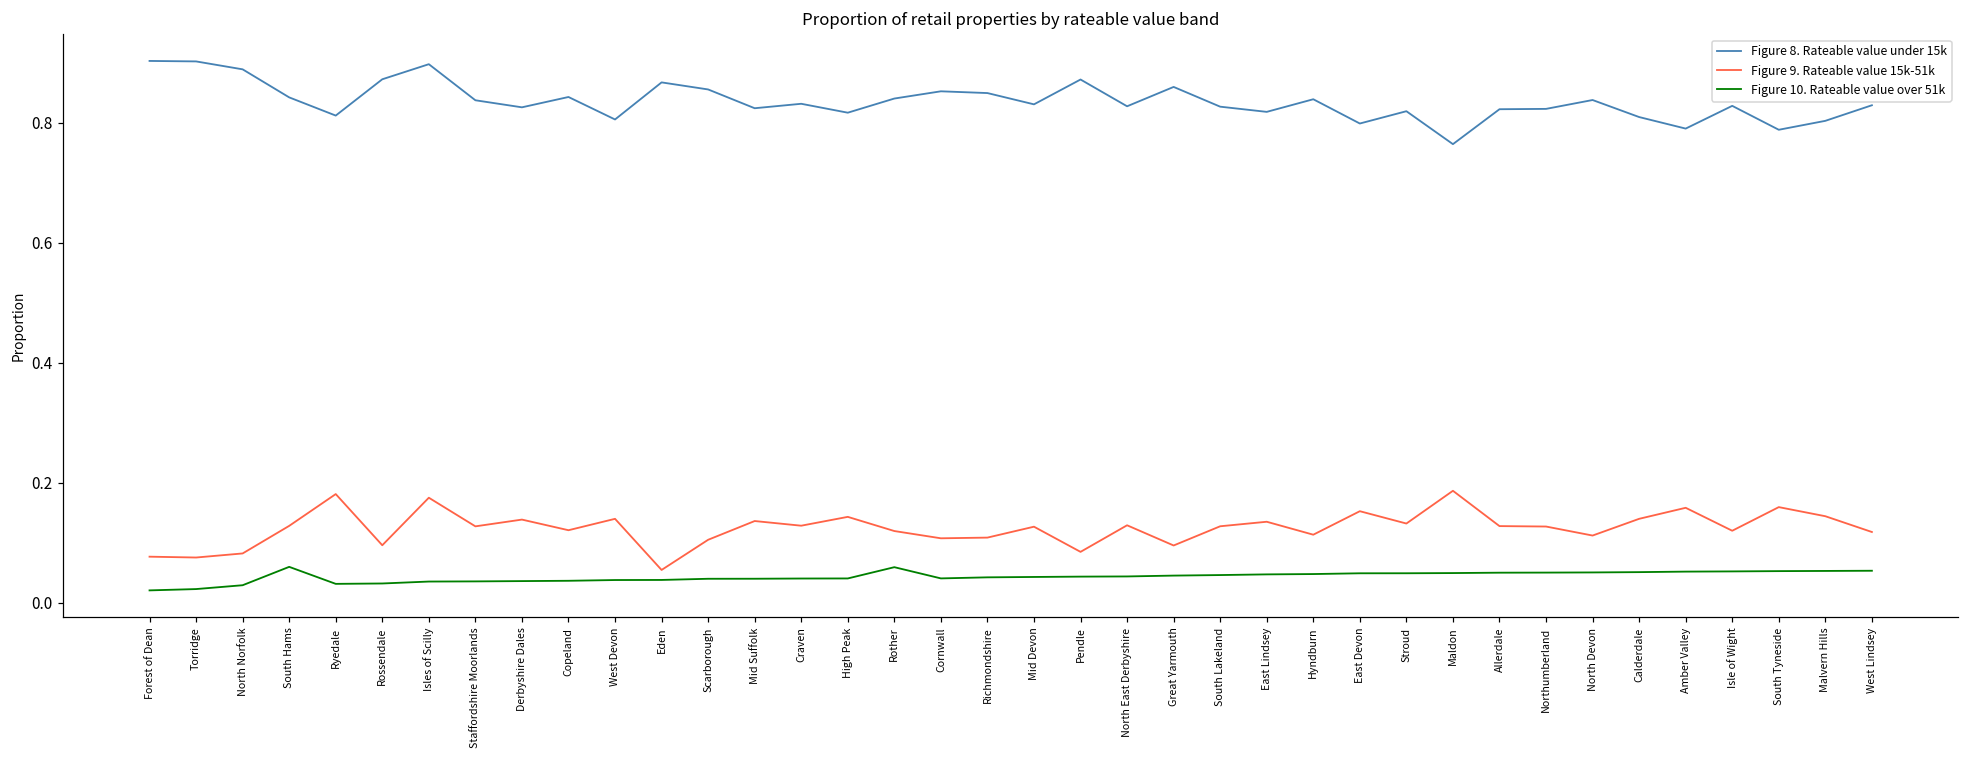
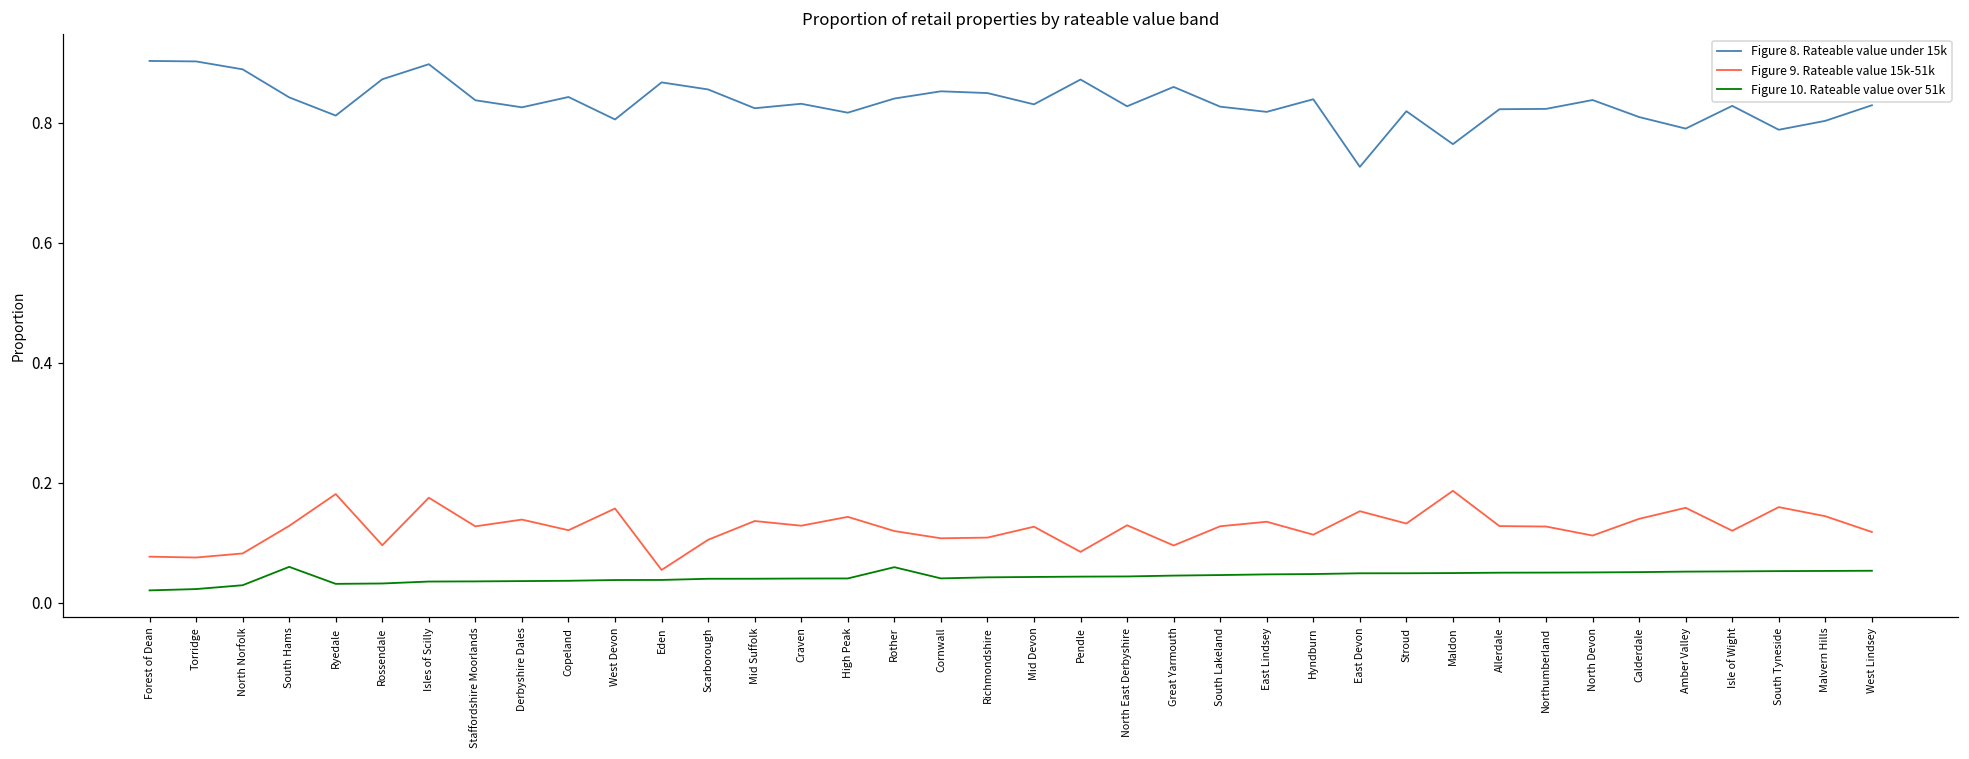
Figure 9. Rateable value 15k-51k, West Devon: 0.14 -> 0.16
Figure 8. Rateable value under 15k, East Devon: 0.80 -> 0.73
